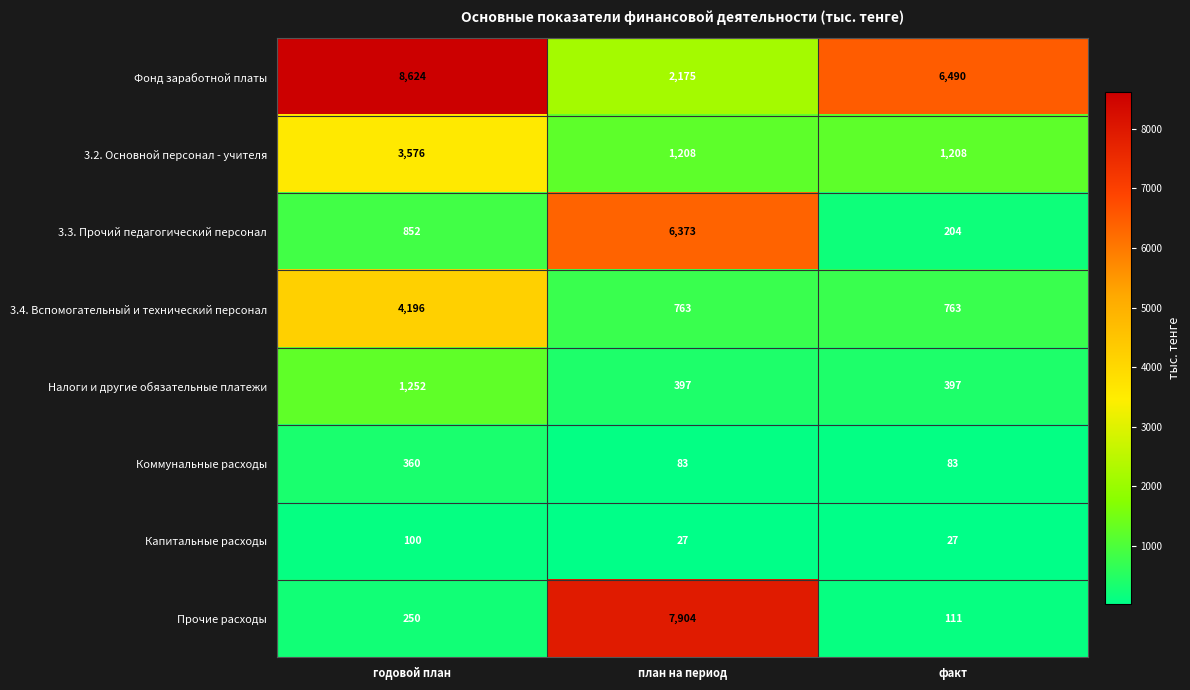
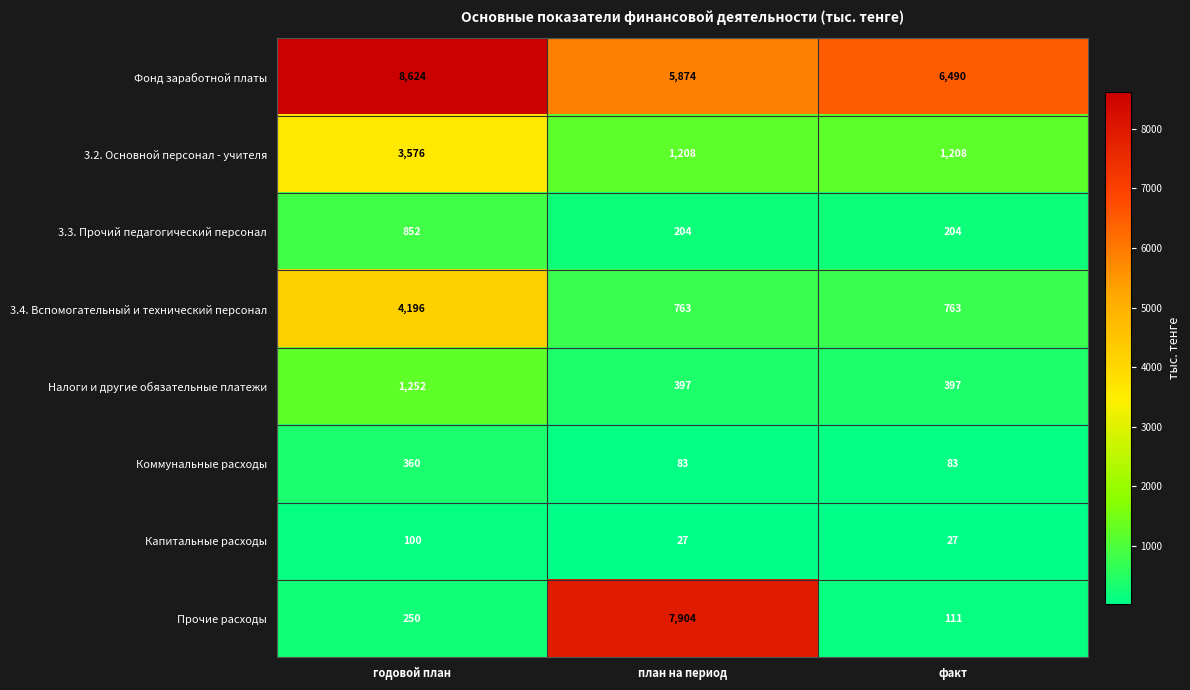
Фонд заработной платы, план на период: 2,175 -> 5,874
3.3. Прочий педагогический персонал, план на период: 6,373 -> 204
